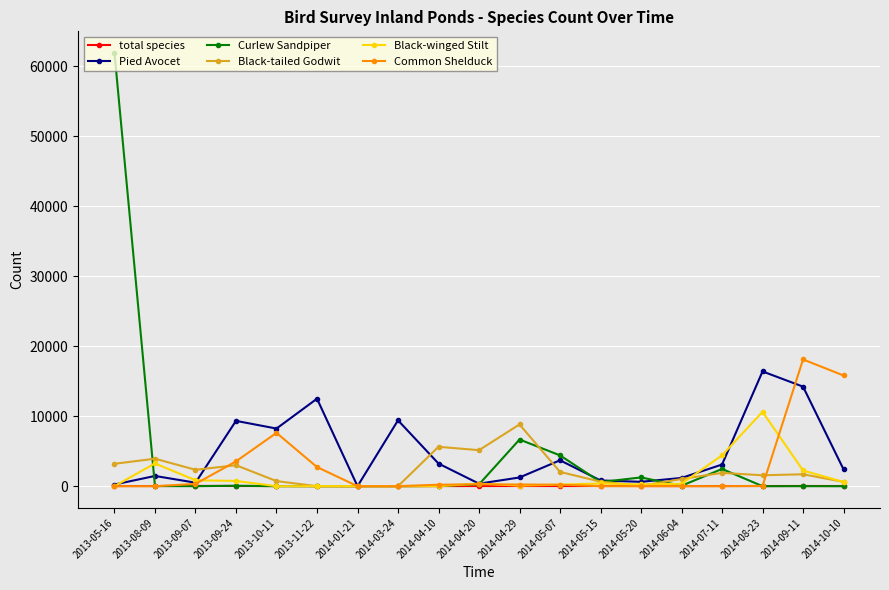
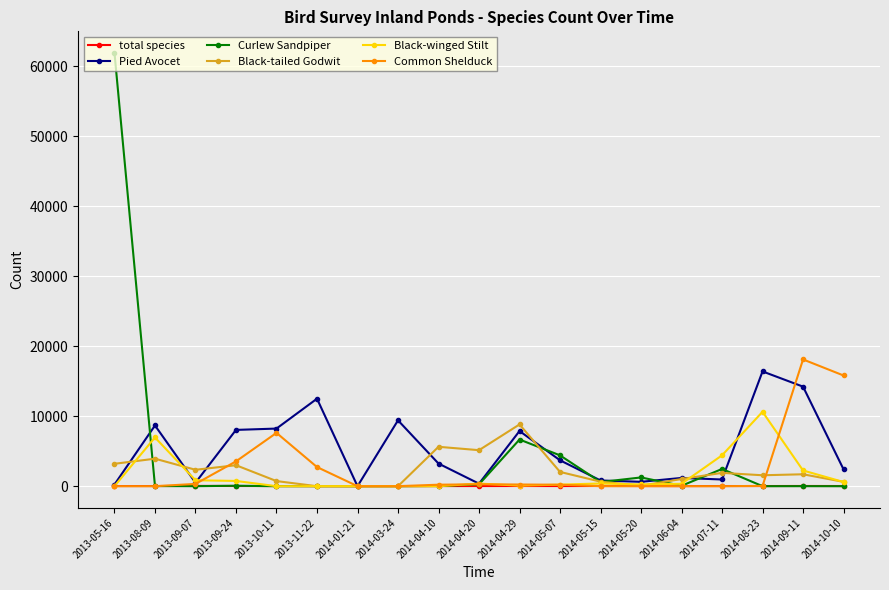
Pied Avocet, 2013-08-09: 1000 -> 9000
Black-winged Stilt, 2013-08-09: 3000 -> 7000
Pied Avocet, 2013-09-24: 9000 -> 8000
Pied Avocet, 2014-04-29: 1000 -> 8000
Pied Avocet, 2014-07-11: 3000 -> 1000
